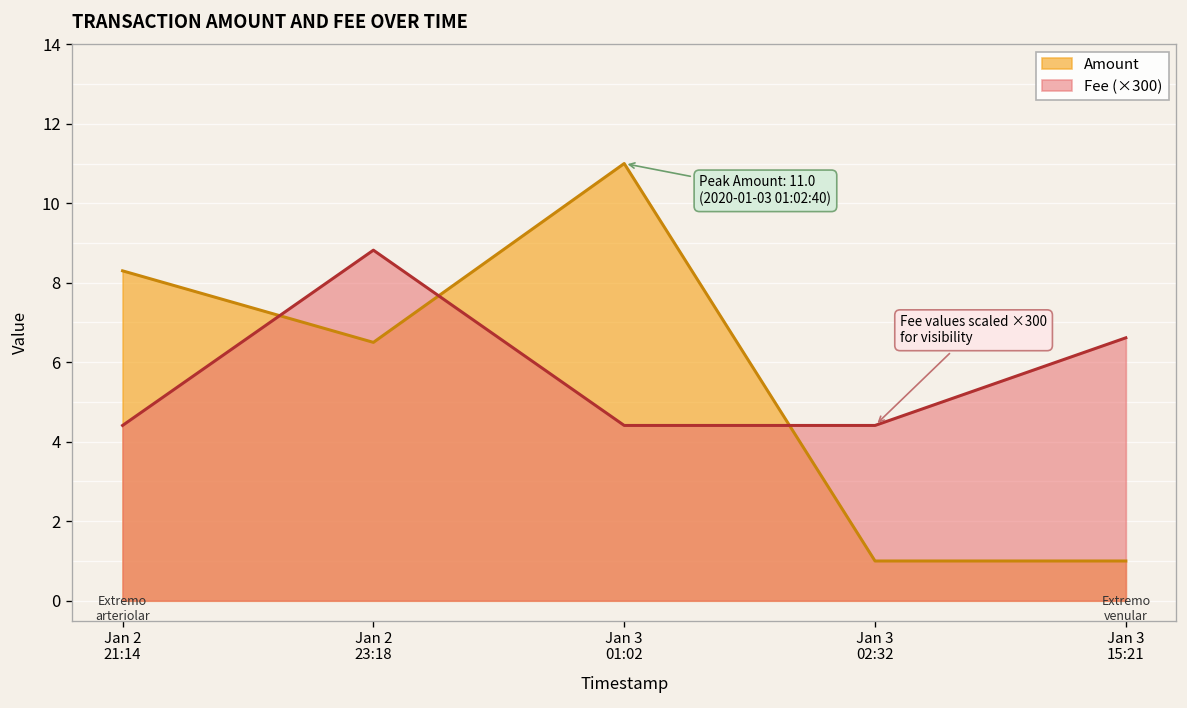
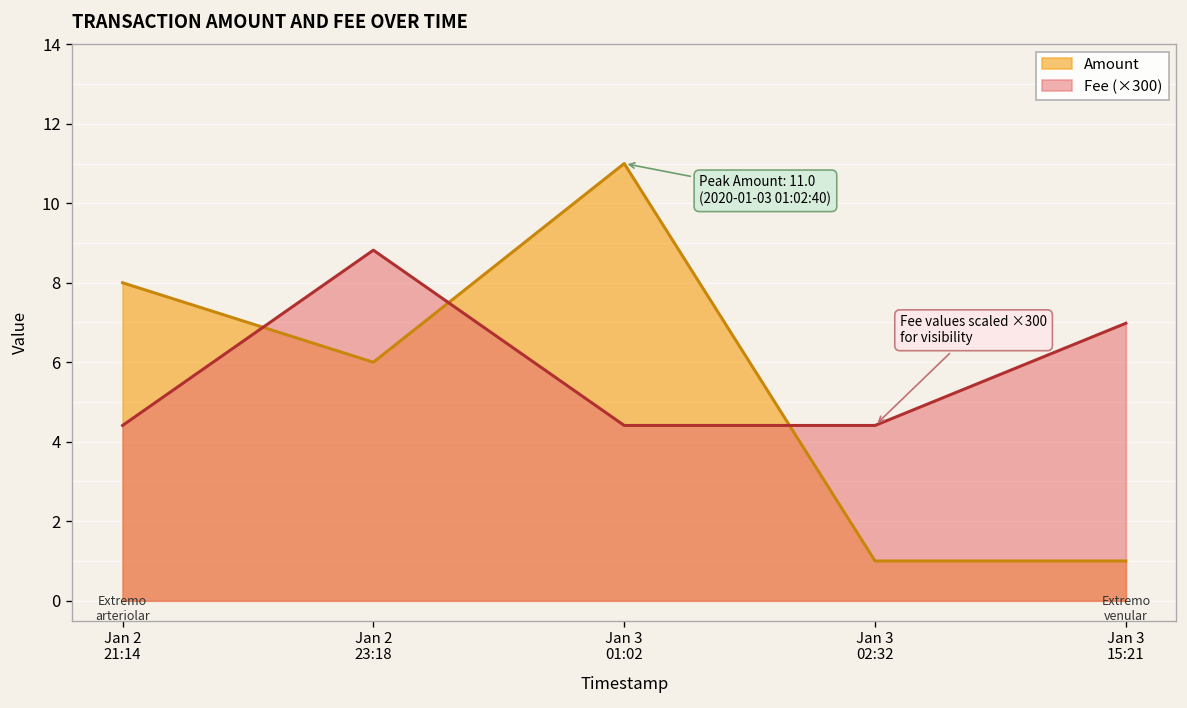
Amount, Jan 2 21:14: 8.3 -> 8.0
Amount, Jan 2 23:18: 6.5 -> 6.0
Fee (×300), Jan 3 15:21: 6.6 -> 7.0
